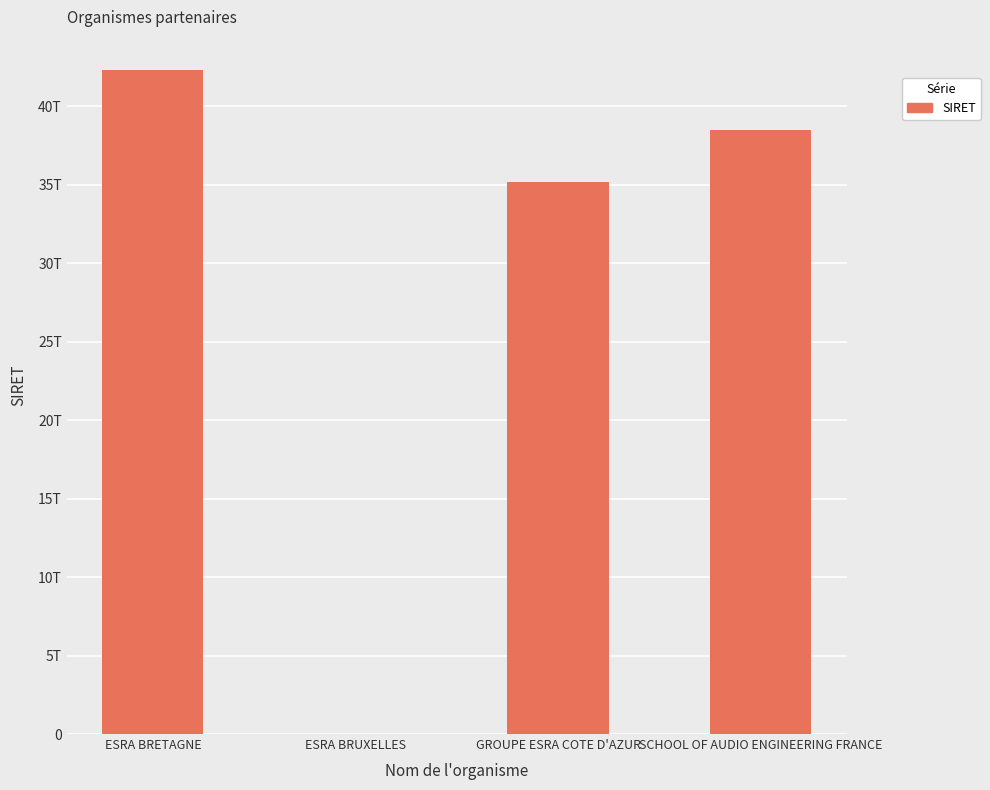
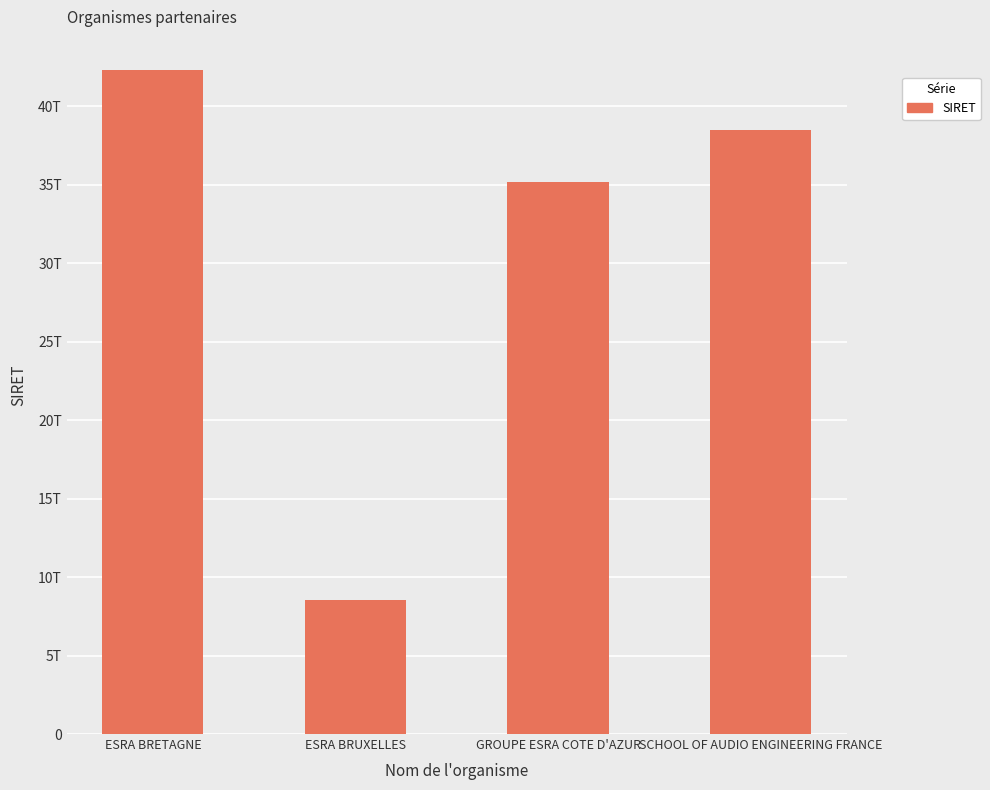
ESRA BRUXELLES: 0.0T -> 8.5T
